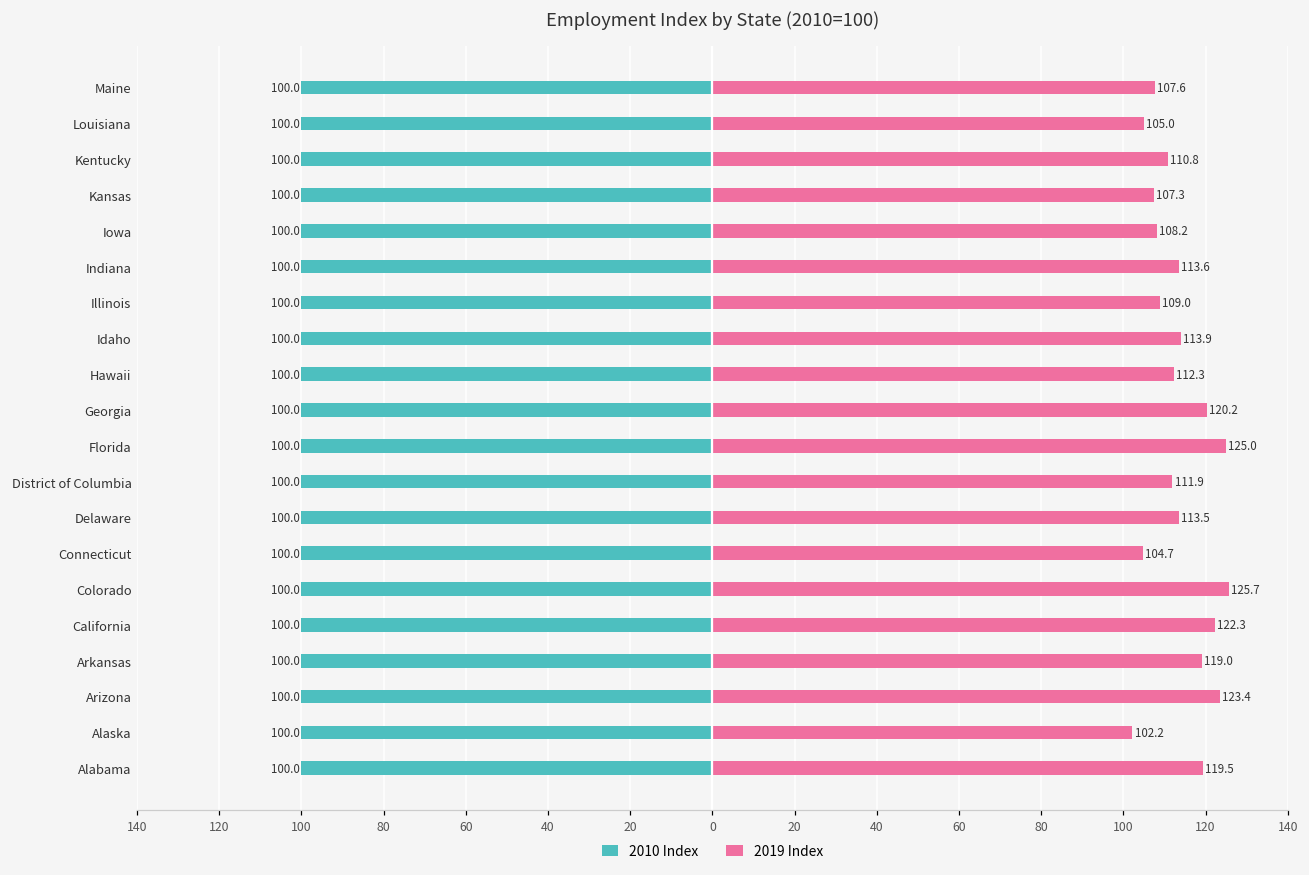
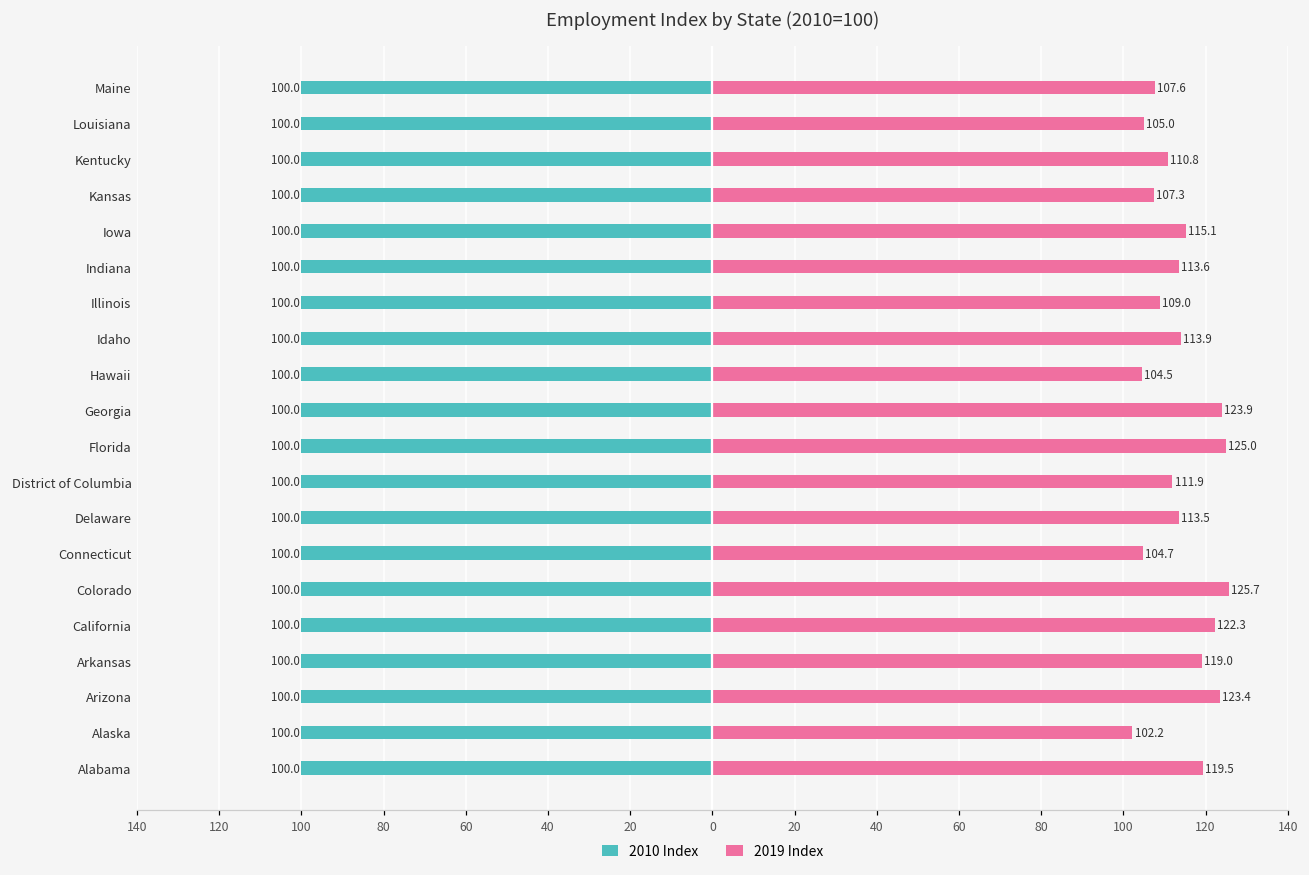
2019 Index, Iowa: 108.2 -> 115.1
2019 Index, Hawaii: 112.3 -> 104.5
2019 Index, Georgia: 120.2 -> 123.9
